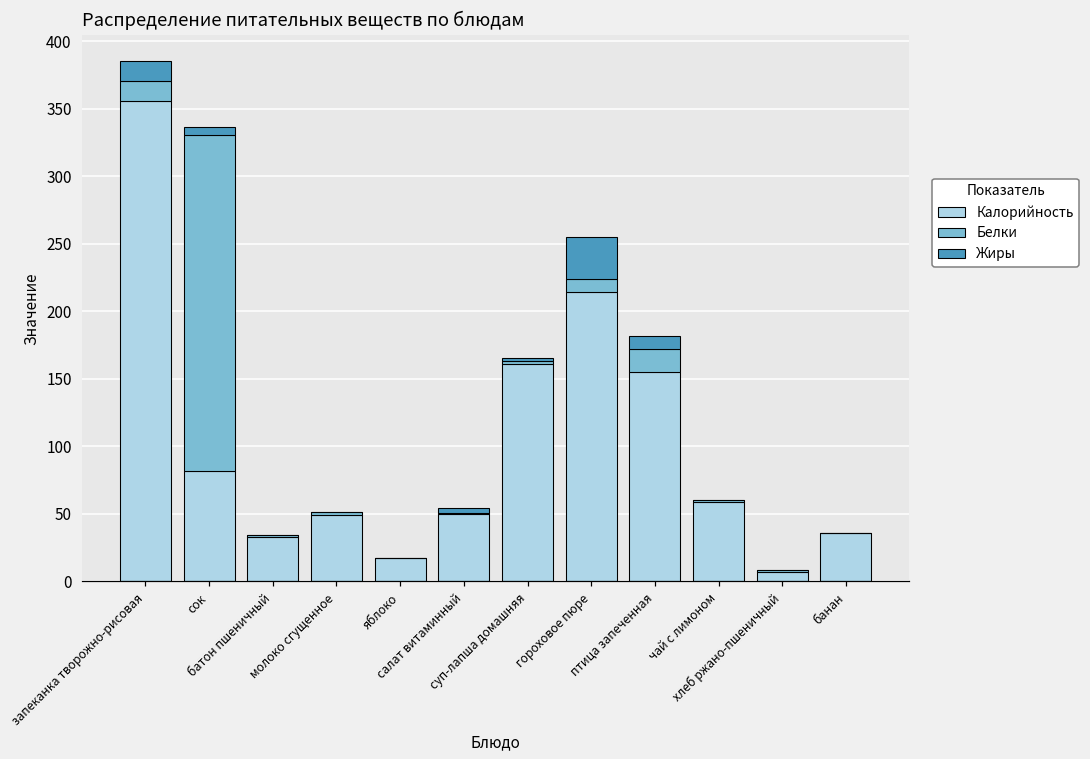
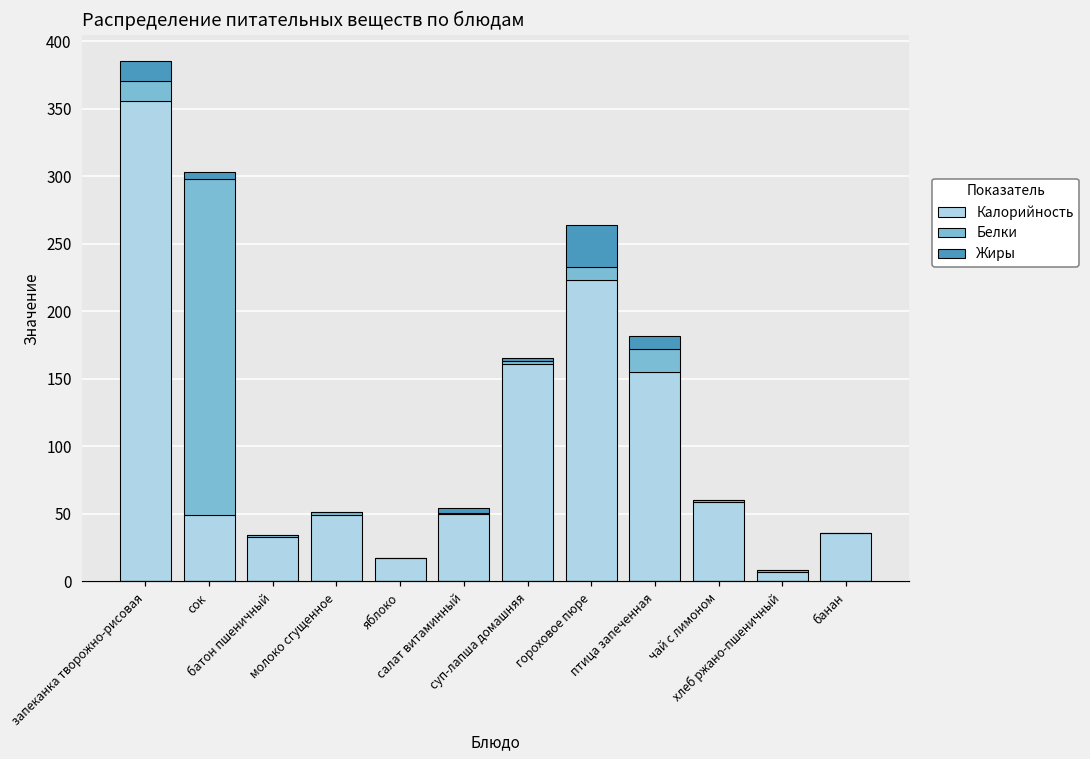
Калорийность, сок: 82 -> 49
Калорийность, гороховое пюре: 214 -> 223
